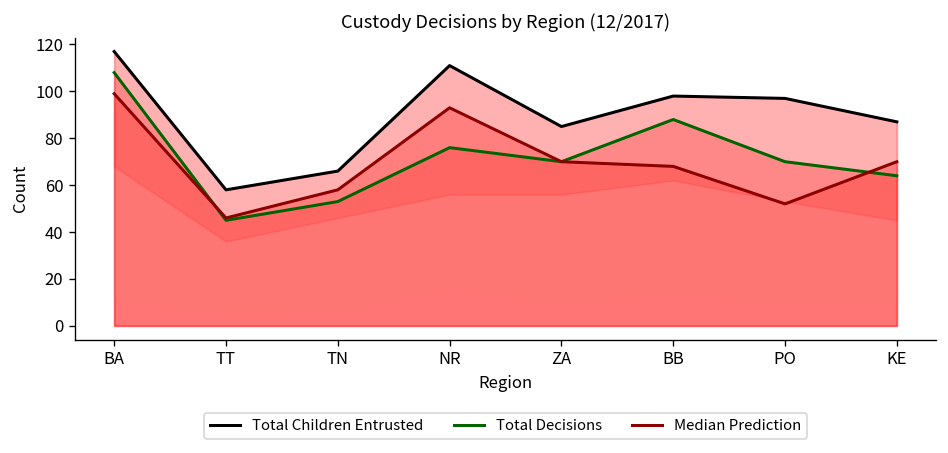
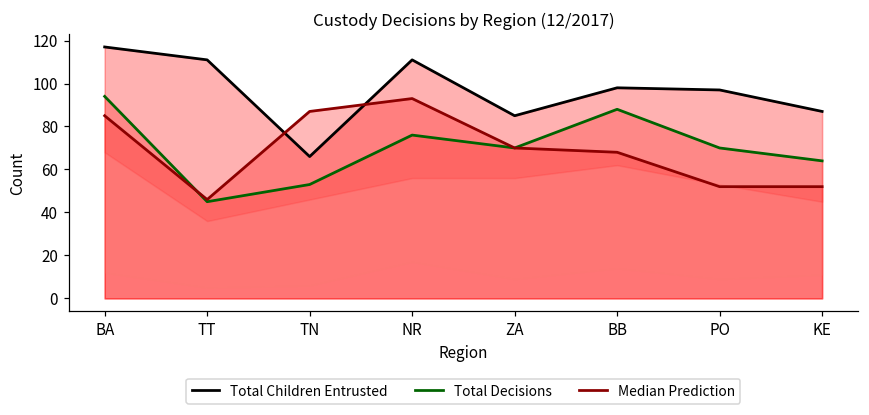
Total Decisions, BA: 108 -> 94
Median Prediction, BA: 99 -> 85
Total Children Entrusted, TT: 58 -> 111
Median Prediction, TN: 58 -> 87
Median Prediction, KE: 70 -> 52
